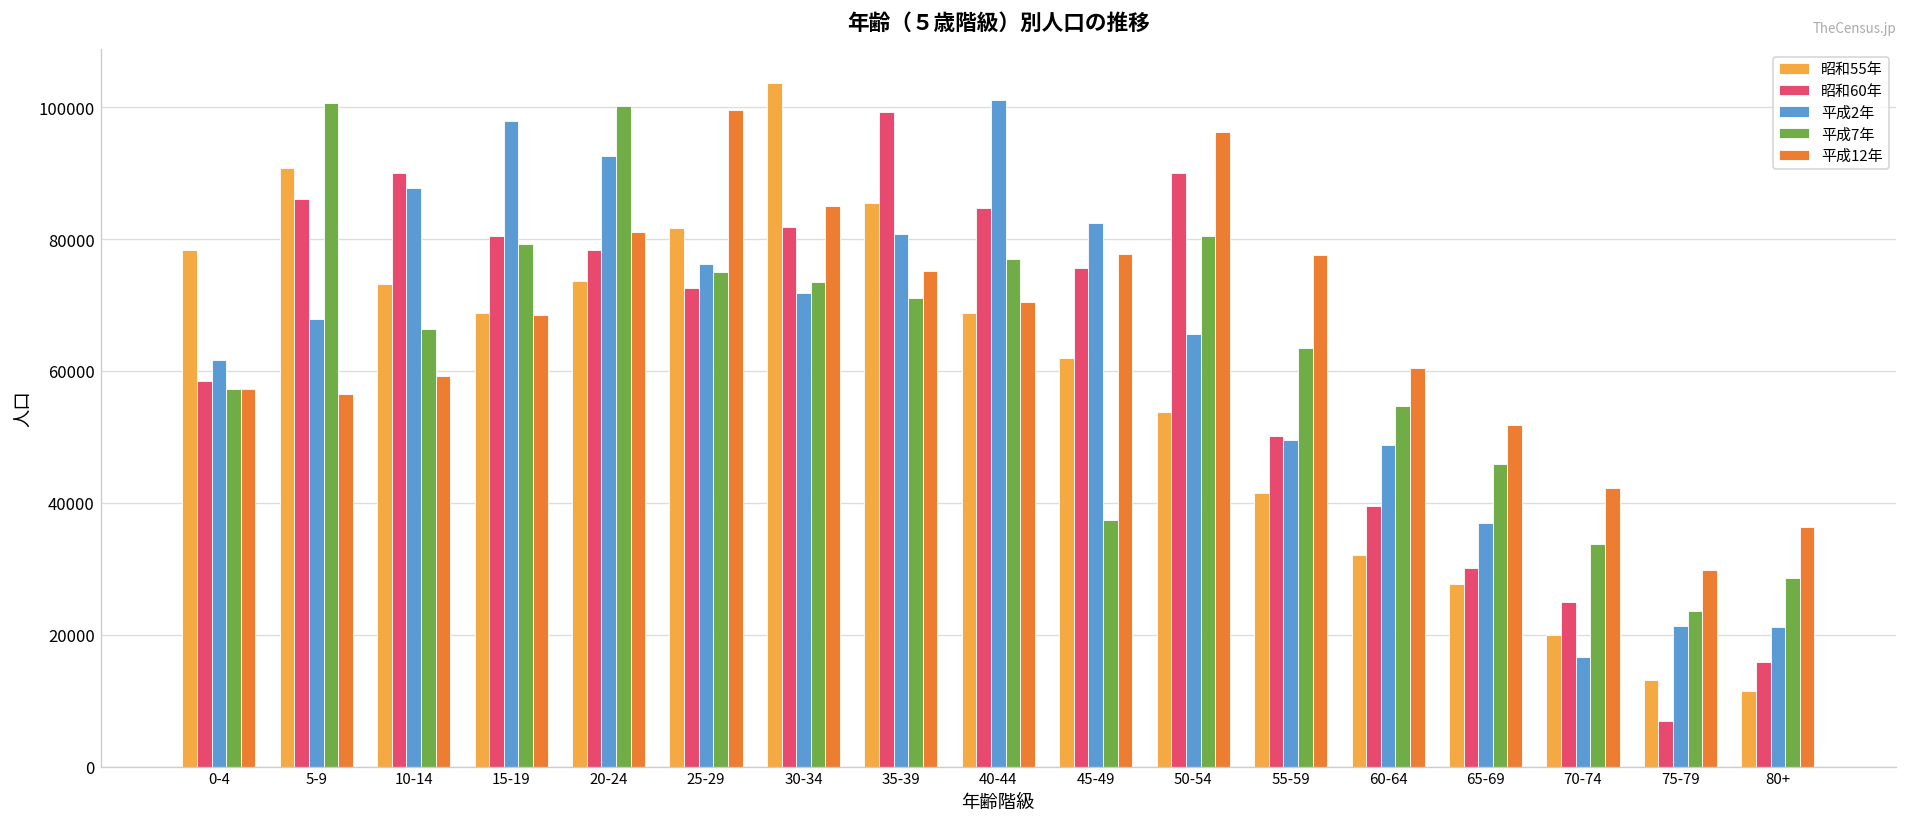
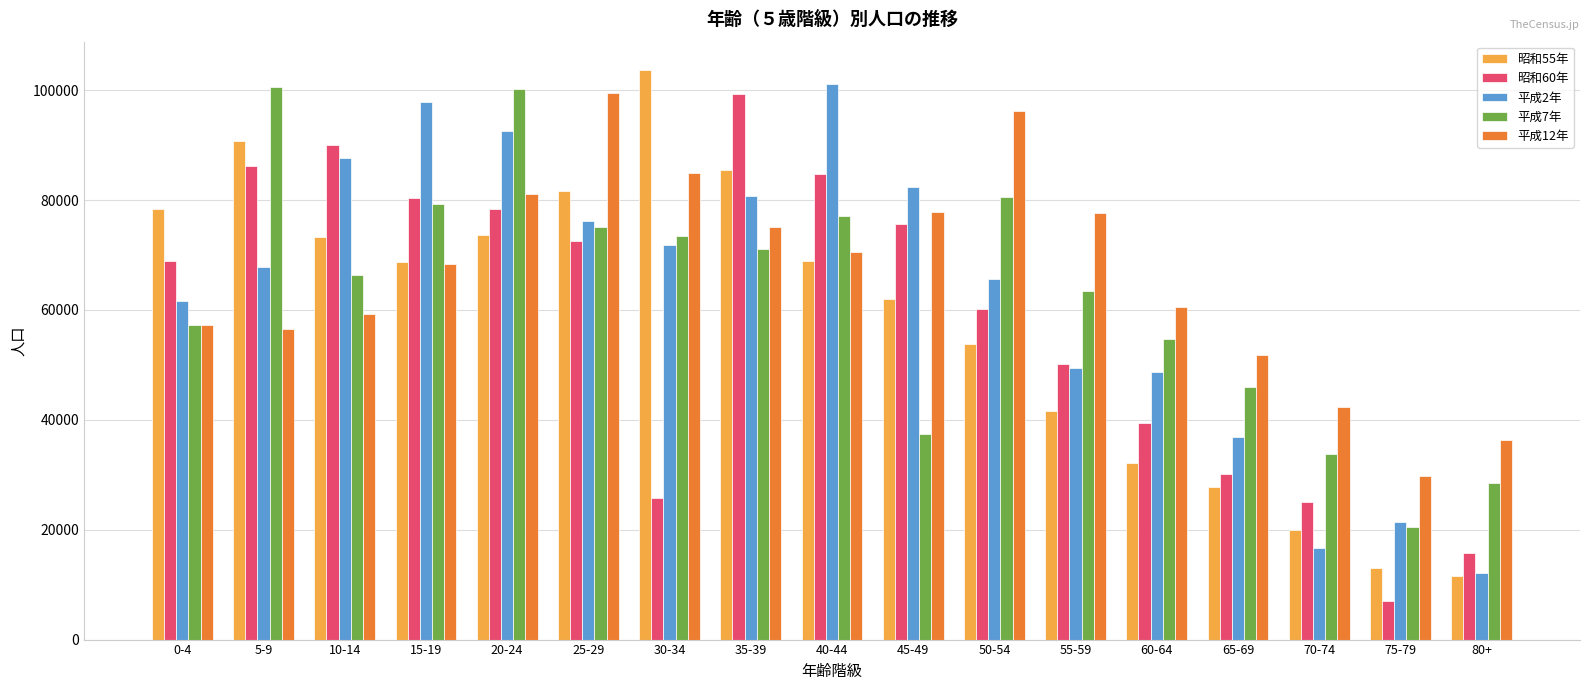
昭和60年, 0-4: 58000 -> 69000
昭和60年, 30-34: 82000 -> 26000
昭和60年, 50-54: 90000 -> 60000
平成7年, 75-79: 24000 -> 20000
平成2年, 80+: 21000 -> 12000
